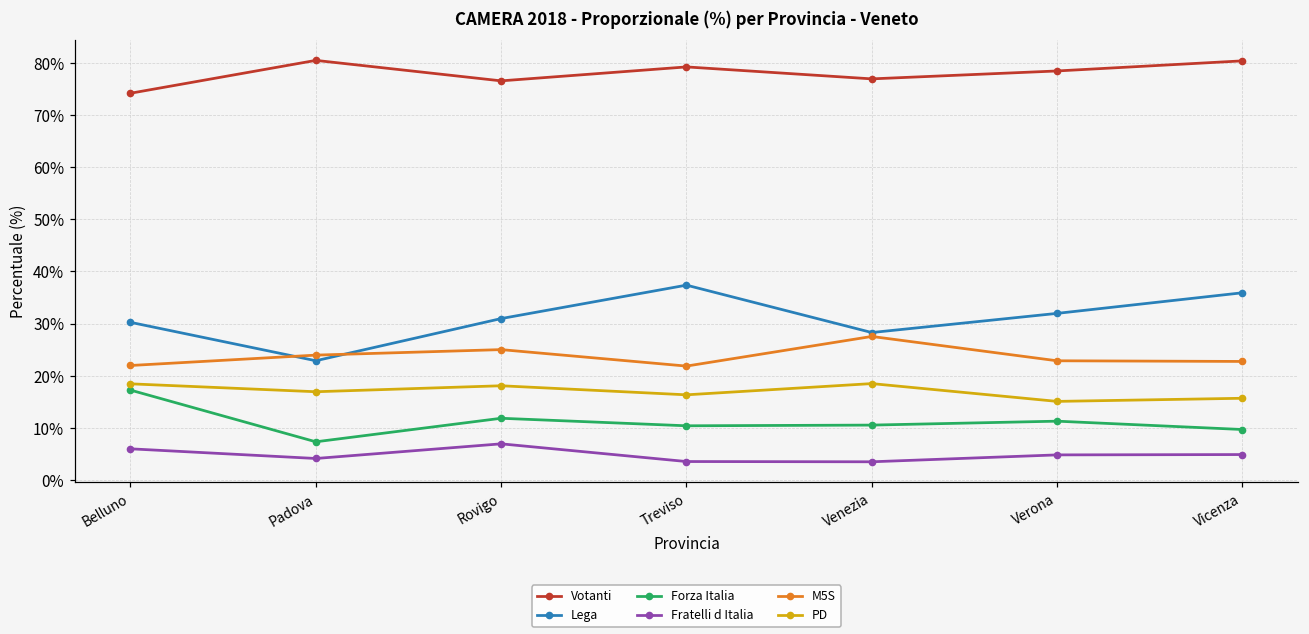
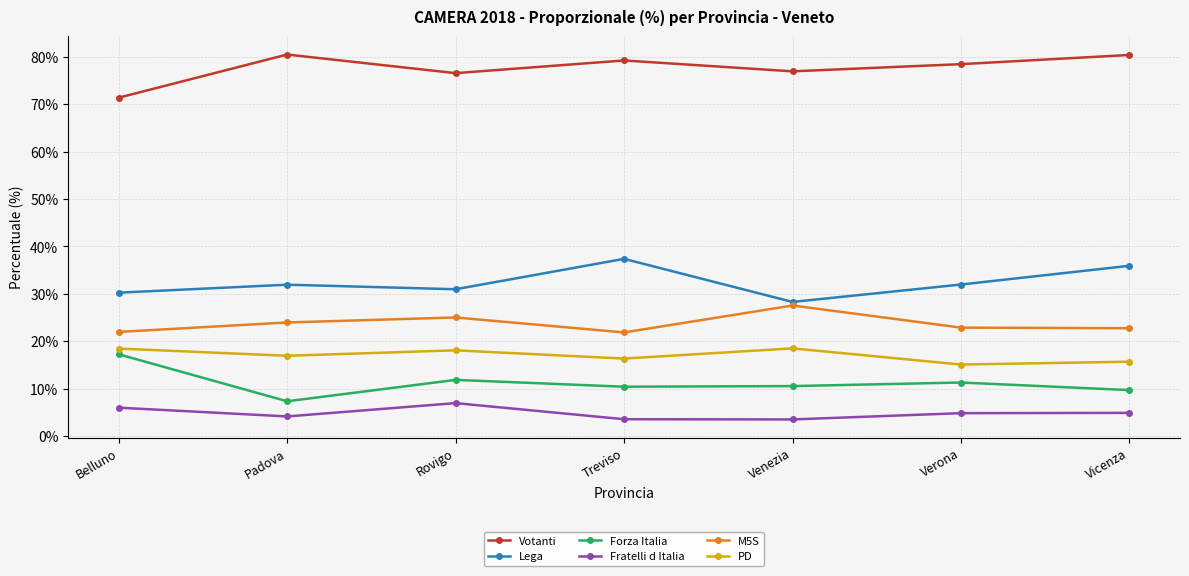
Votanti, Belluno: 74% -> 71%
Lega, Padova: 23% -> 32%
